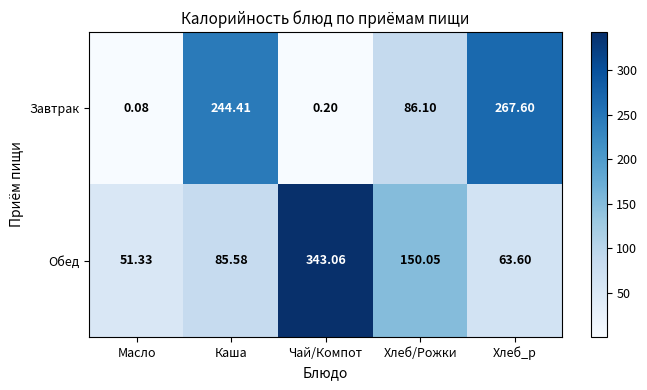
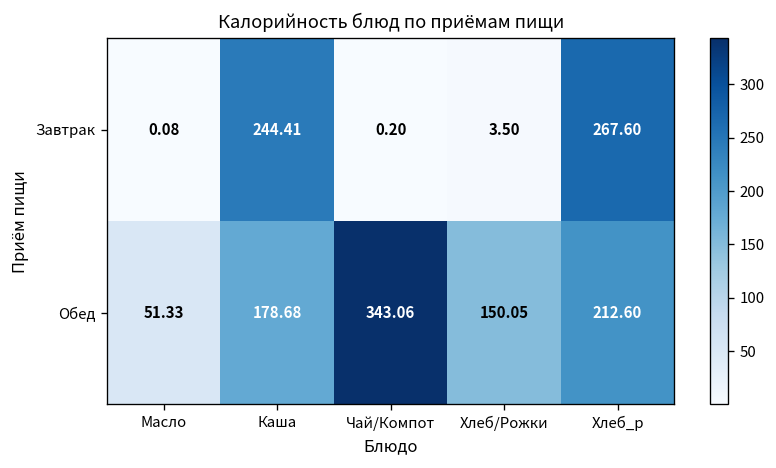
Завтрак, Хлеб/Рожки: 86.10 -> 3.50
Обед, Каша: 85.58 -> 178.68
Обед, Хлеб_р: 63.60 -> 212.60
